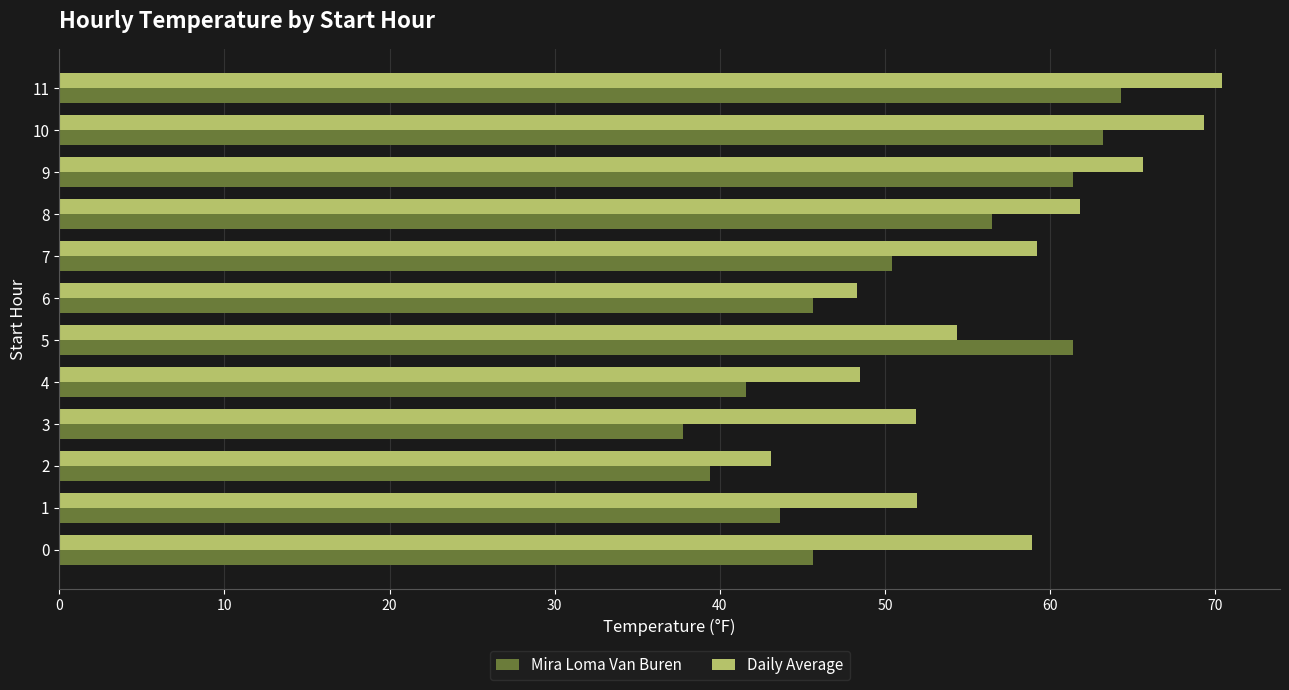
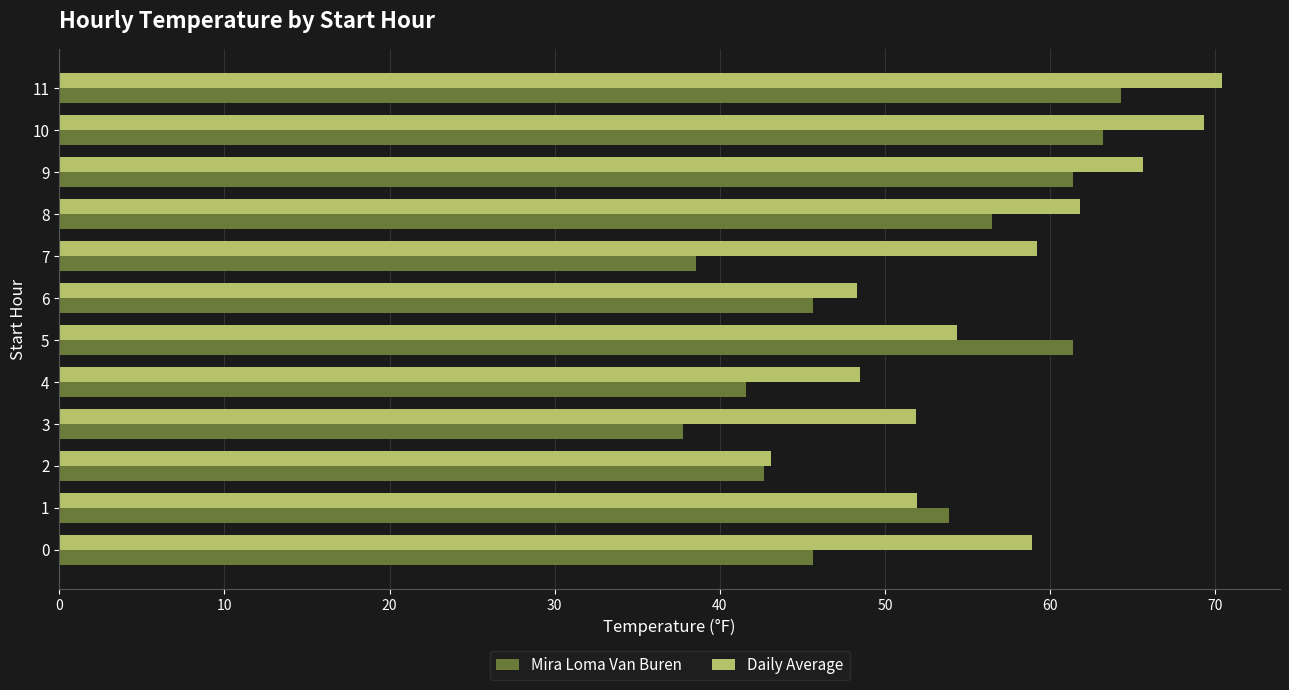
Mira Loma Van Buren, 7: 50.5 -> 38.5
Mira Loma Van Buren, 2: 39.4 -> 42.7
Mira Loma Van Buren, 1: 43.7 -> 53.9
